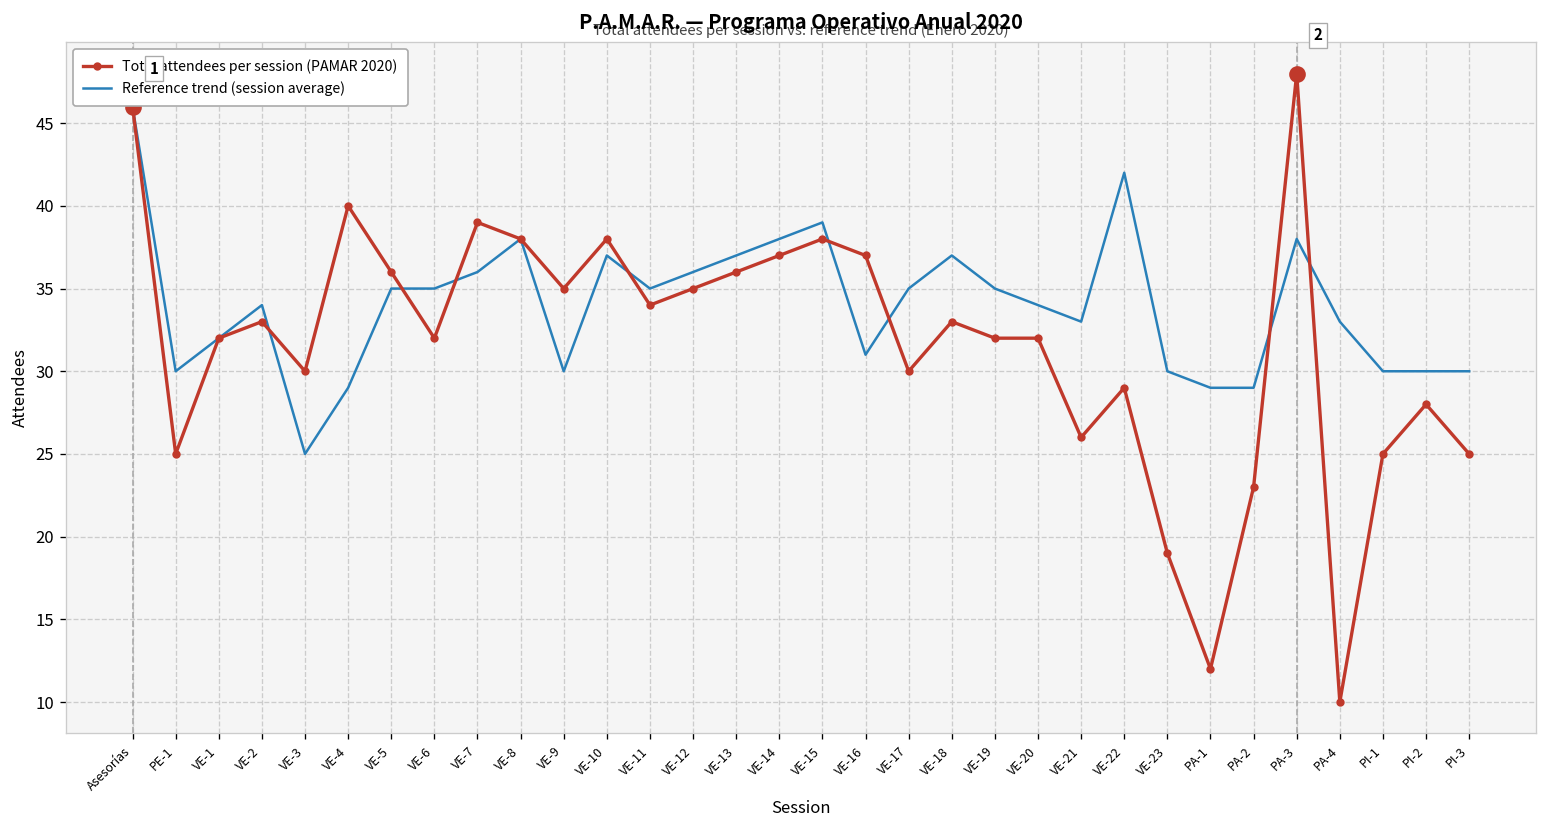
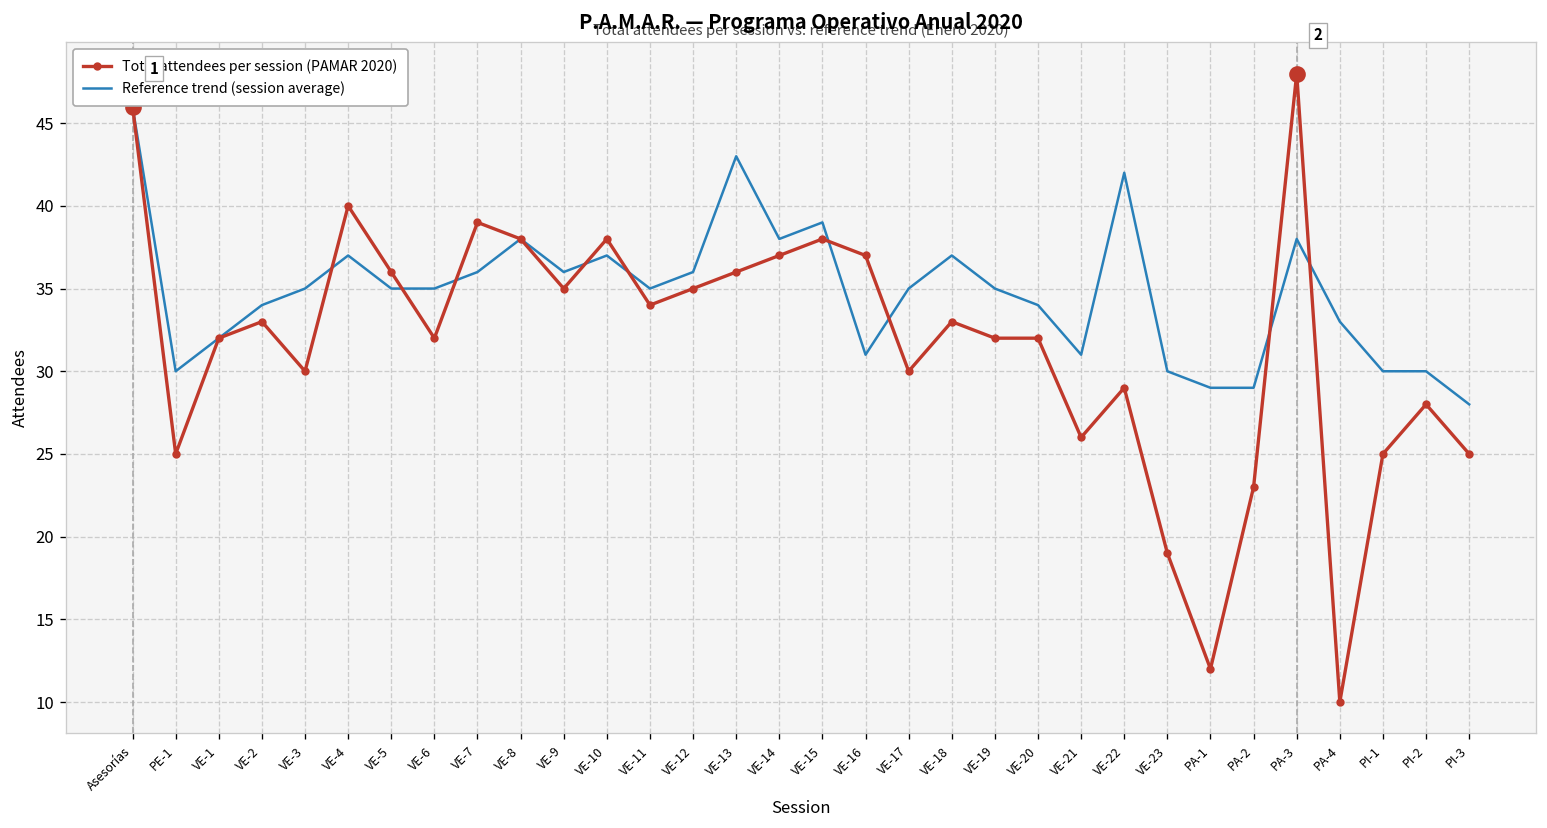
Reference trend (session average), VE-3: 25 -> 35
Reference trend (session average), VE-4: 29 -> 37
Reference trend (session average), VE-9: 30 -> 36
Reference trend (session average), VE-13: 37 -> 43
Reference trend (session average), VE-21: 33 -> 31
Reference trend (session average), PI-3: 30 -> 28
